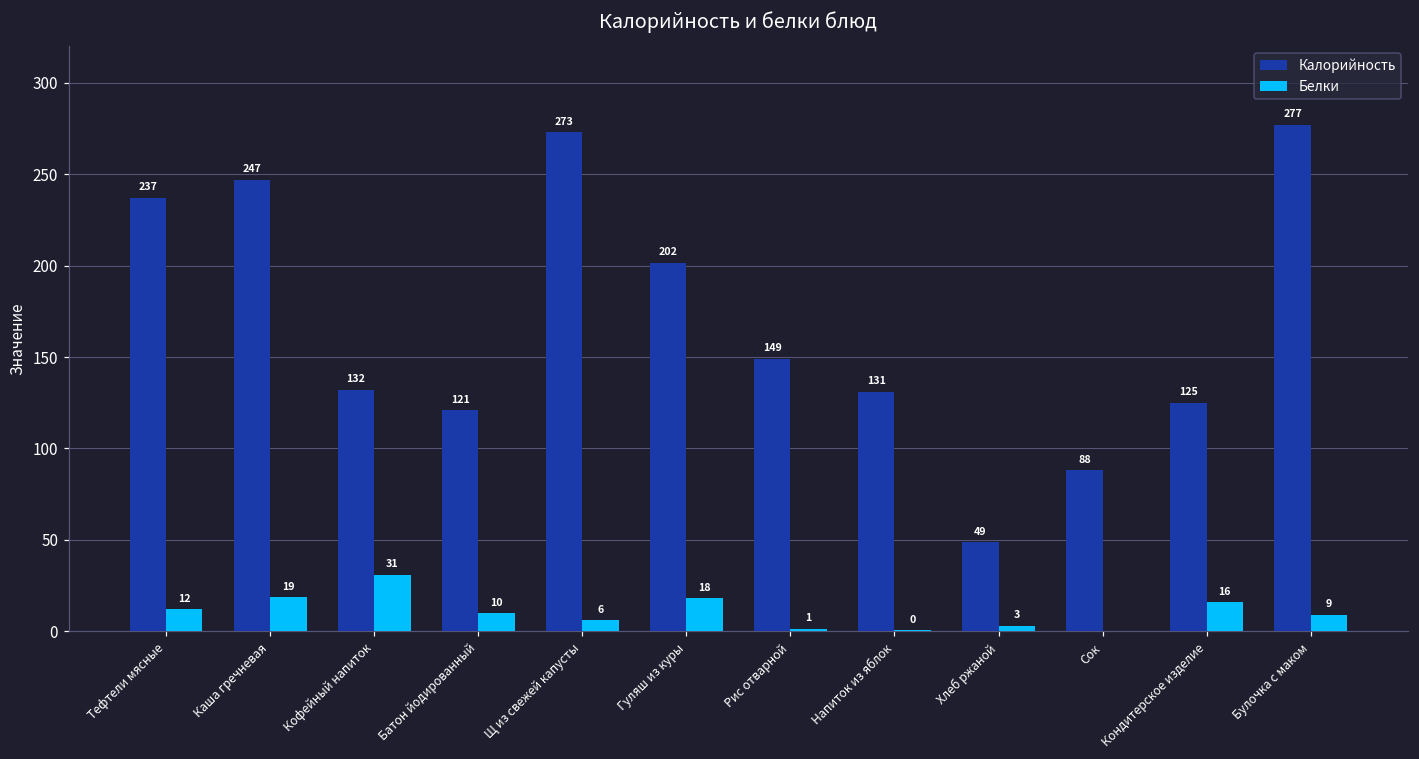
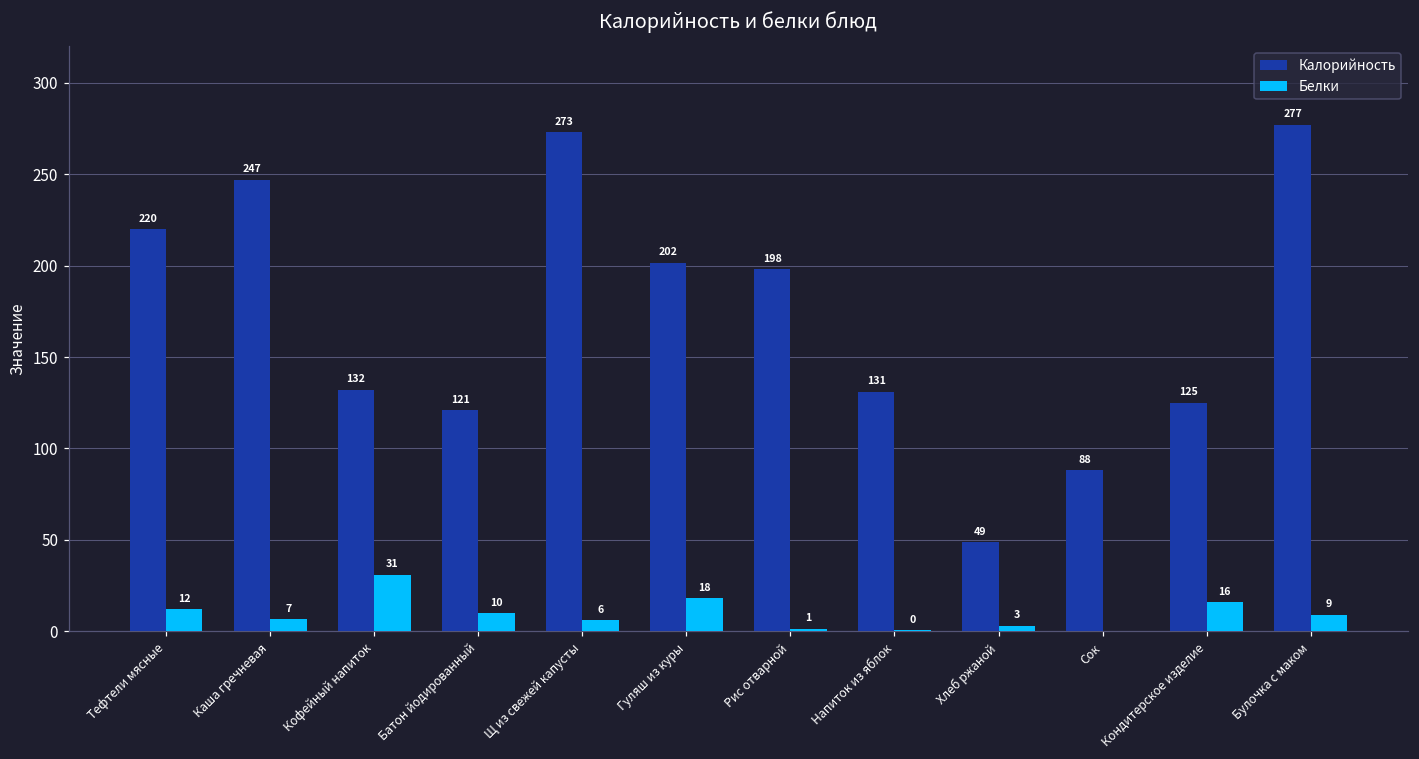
Калорийность, Тефтели мясные: 237 -> 220
Белки, Каша гречневая: 19 -> 7
Калорийность, Рис отварной: 149 -> 198
